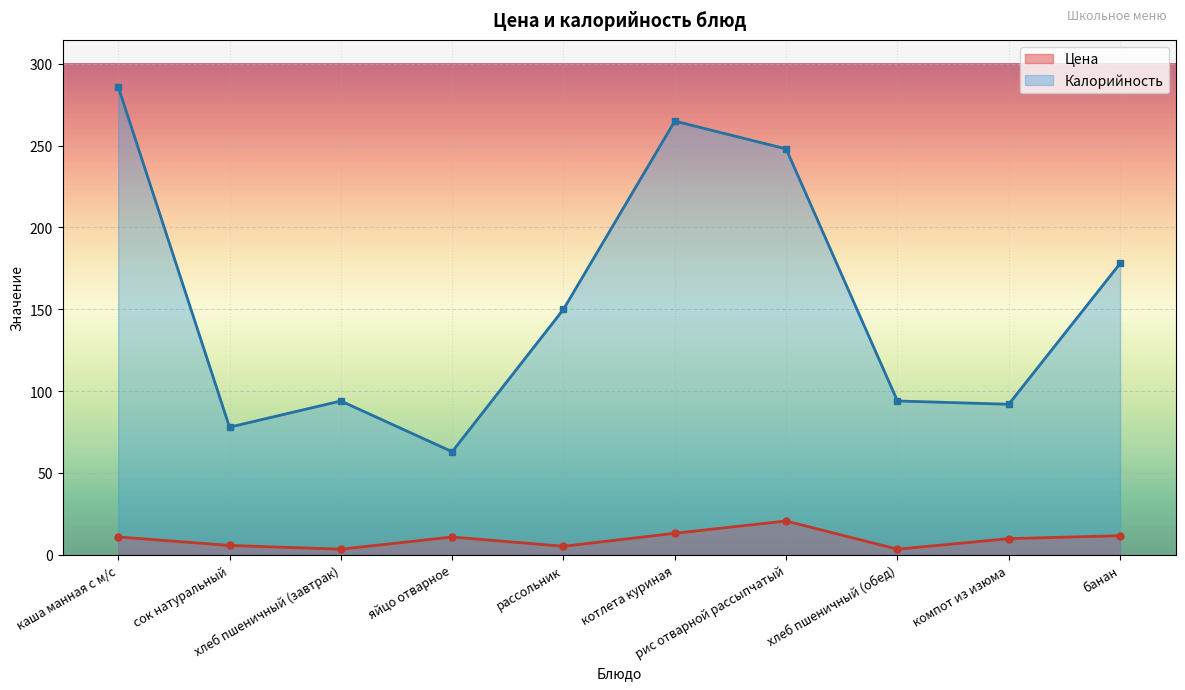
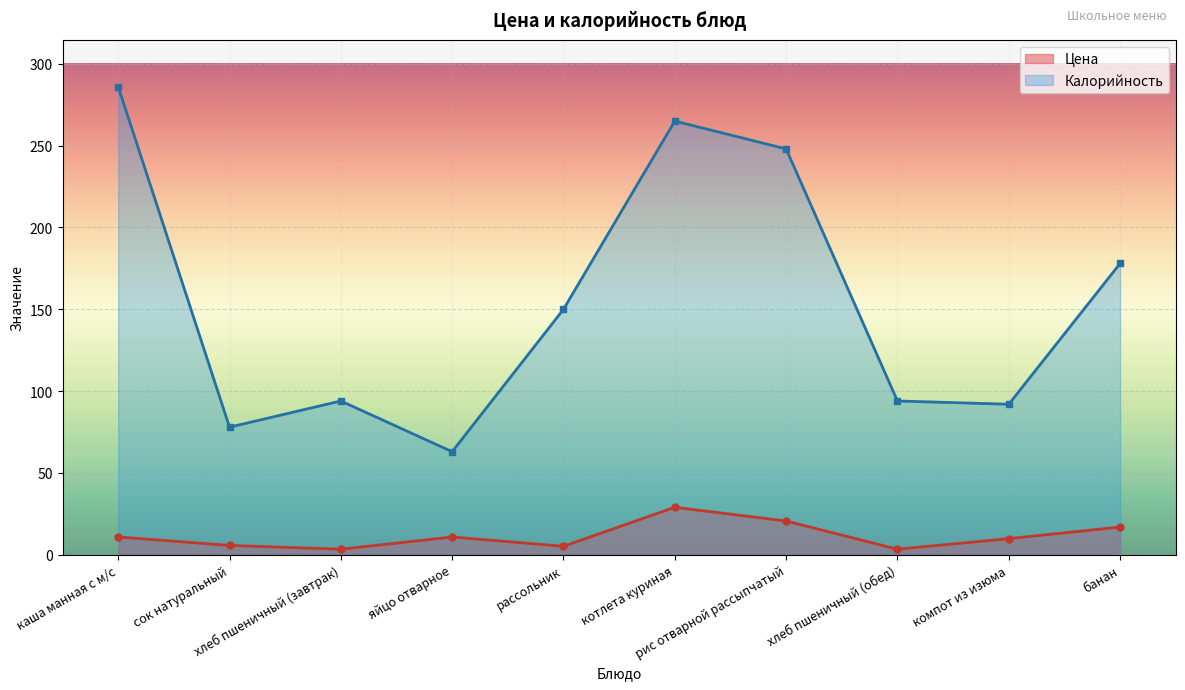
Цена, котлета куриная: 13 -> 29
Цена, банан: 12 -> 17
